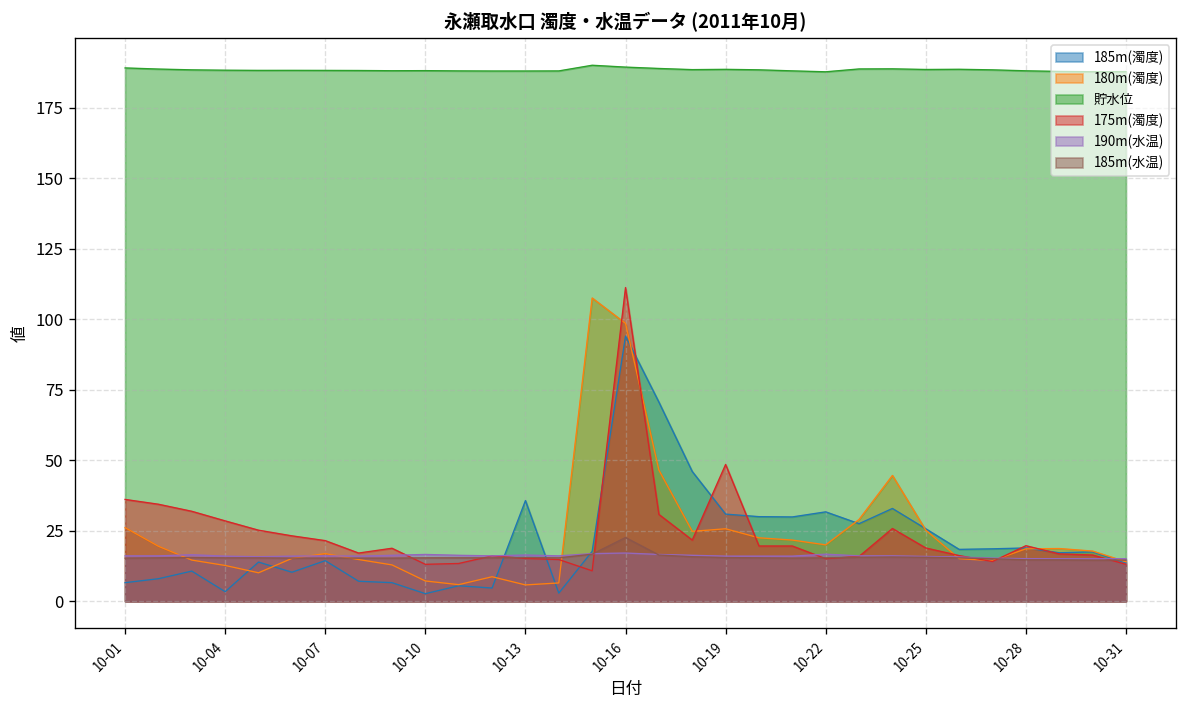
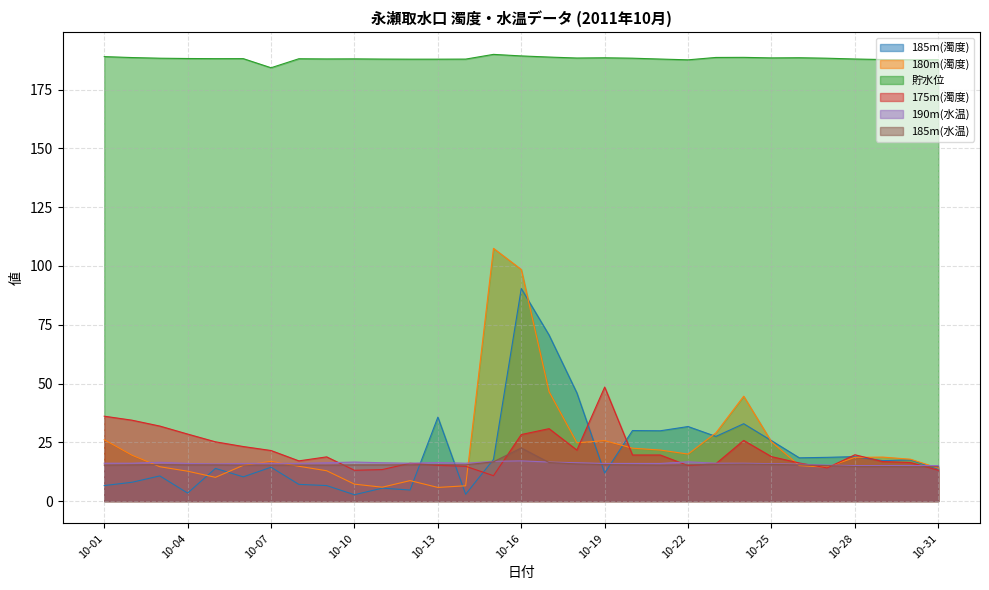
貯水位, 10-07: 188 -> 184
185m(濁度), 10-16: 94 -> 90
175m(濁度), 10-16: 111 -> 28
185m(濁度), 10-19: 31 -> 12
